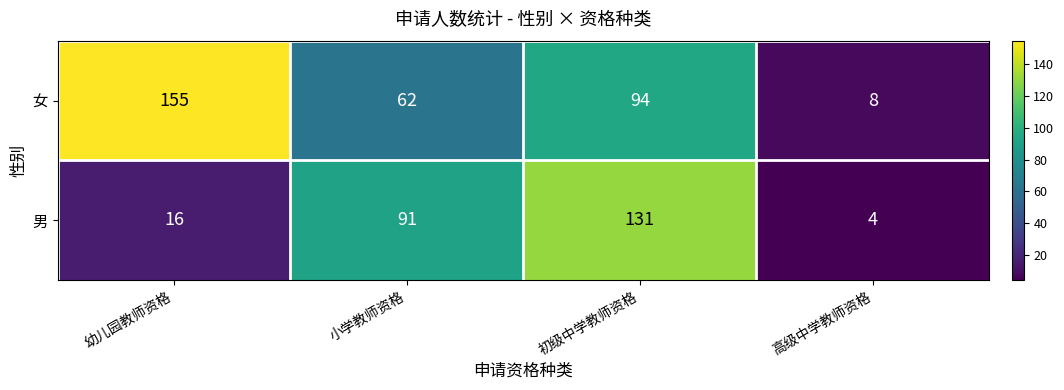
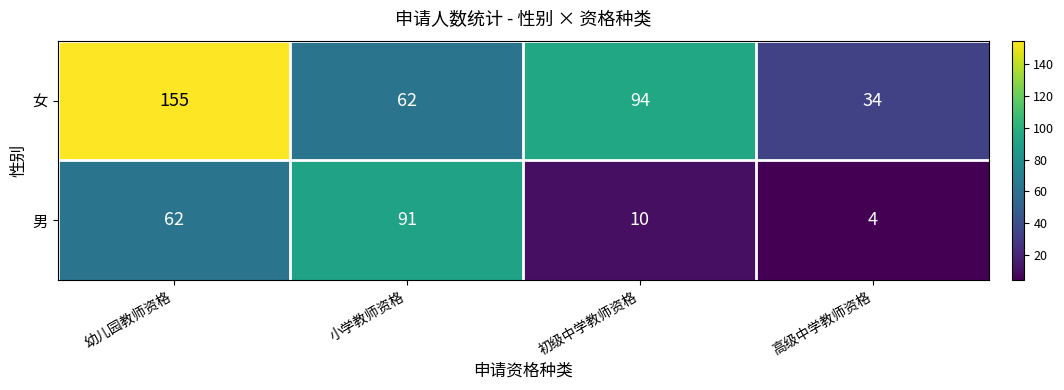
女, 高级中学教师资格: 8 -> 34
男, 幼儿园教师资格: 16 -> 62
男, 初级中学教师资格: 131 -> 10
